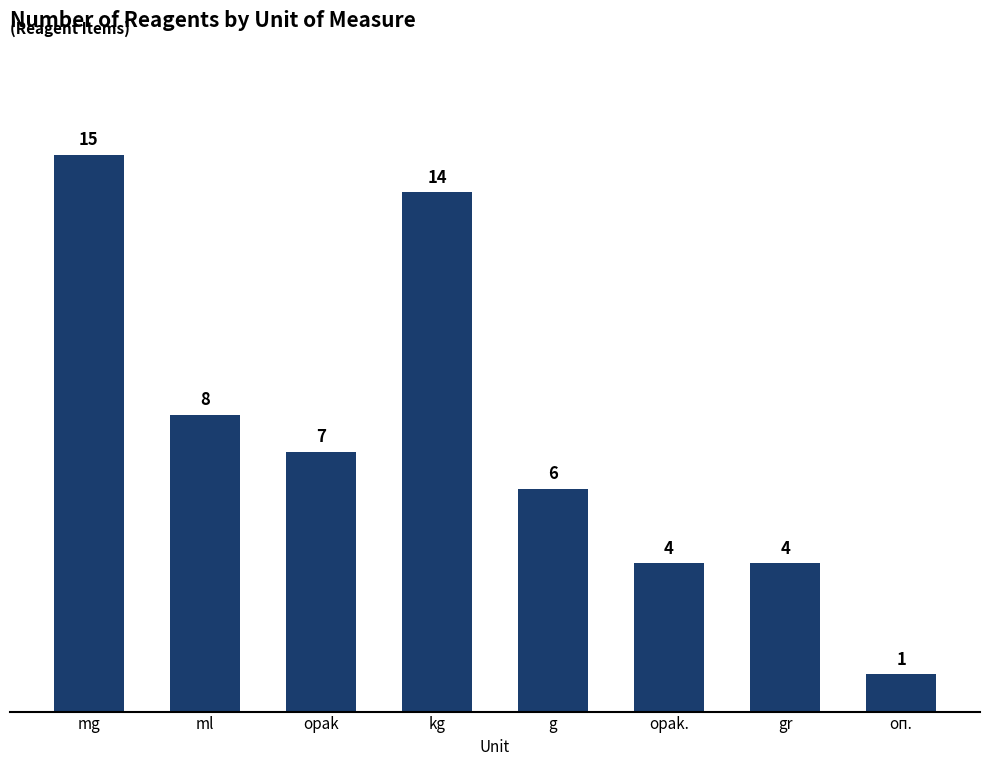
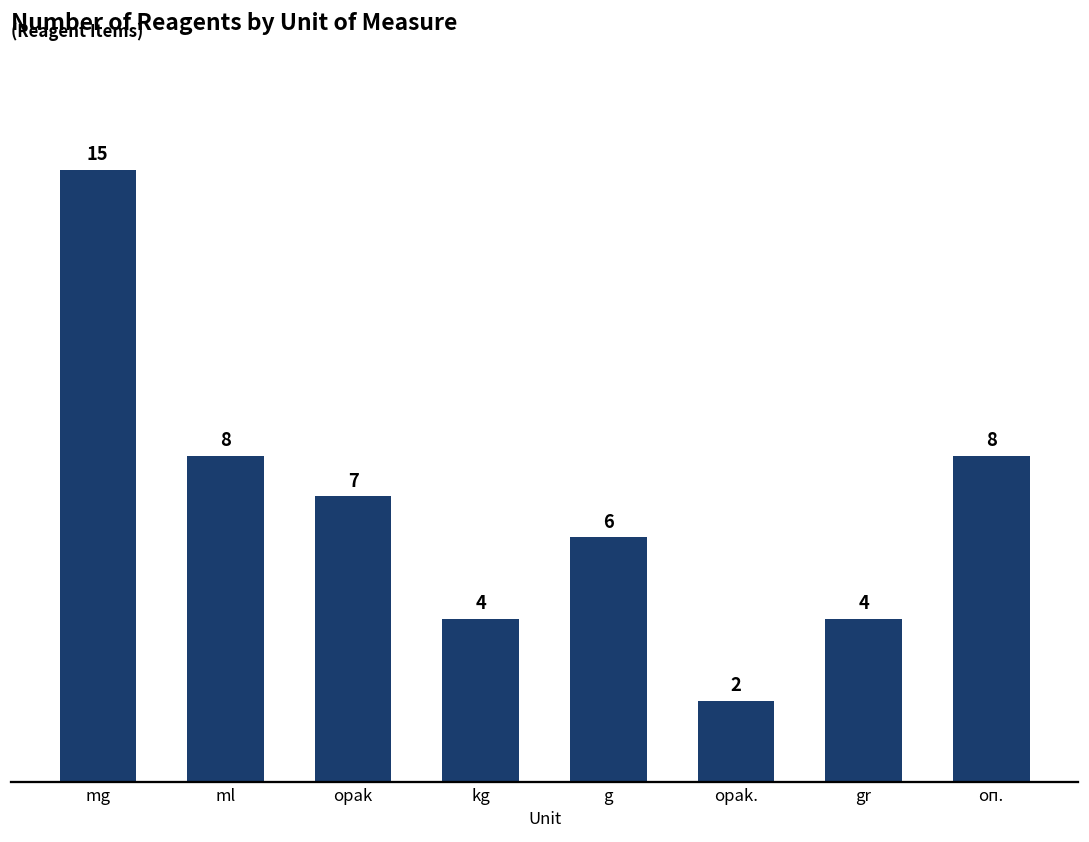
kg: 14 -> 4
opak.: 4 -> 2
оп.: 1 -> 8
